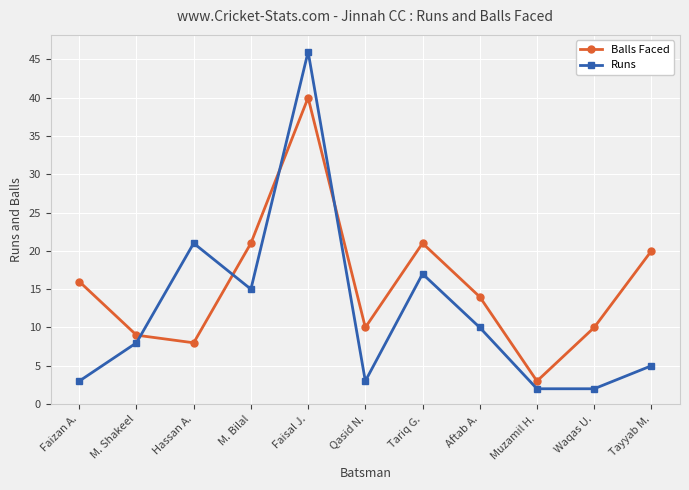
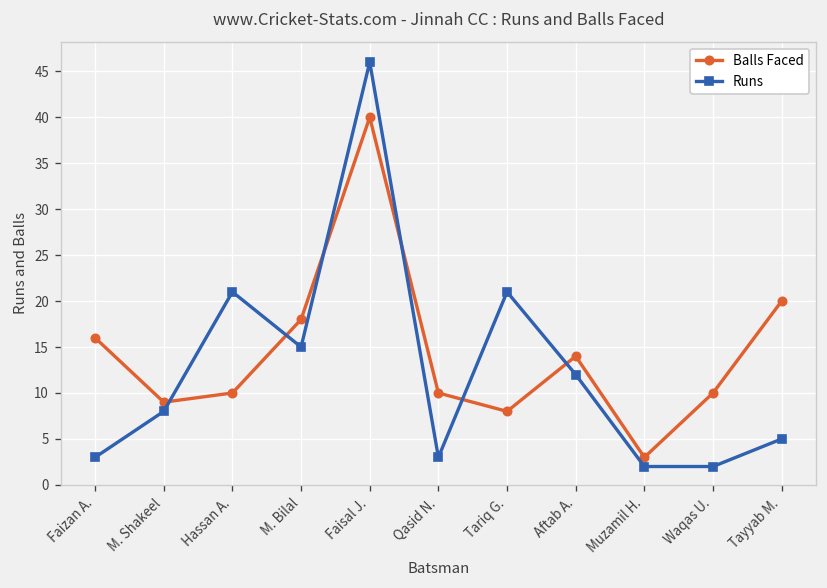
Balls Faced, Hassan A.: 8 -> 10
Balls Faced, M. Bilal: 21 -> 18
Balls Faced, Tariq G.: 21 -> 8
Runs, Tariq G.: 17 -> 21
Runs, Aftab A.: 10 -> 12
